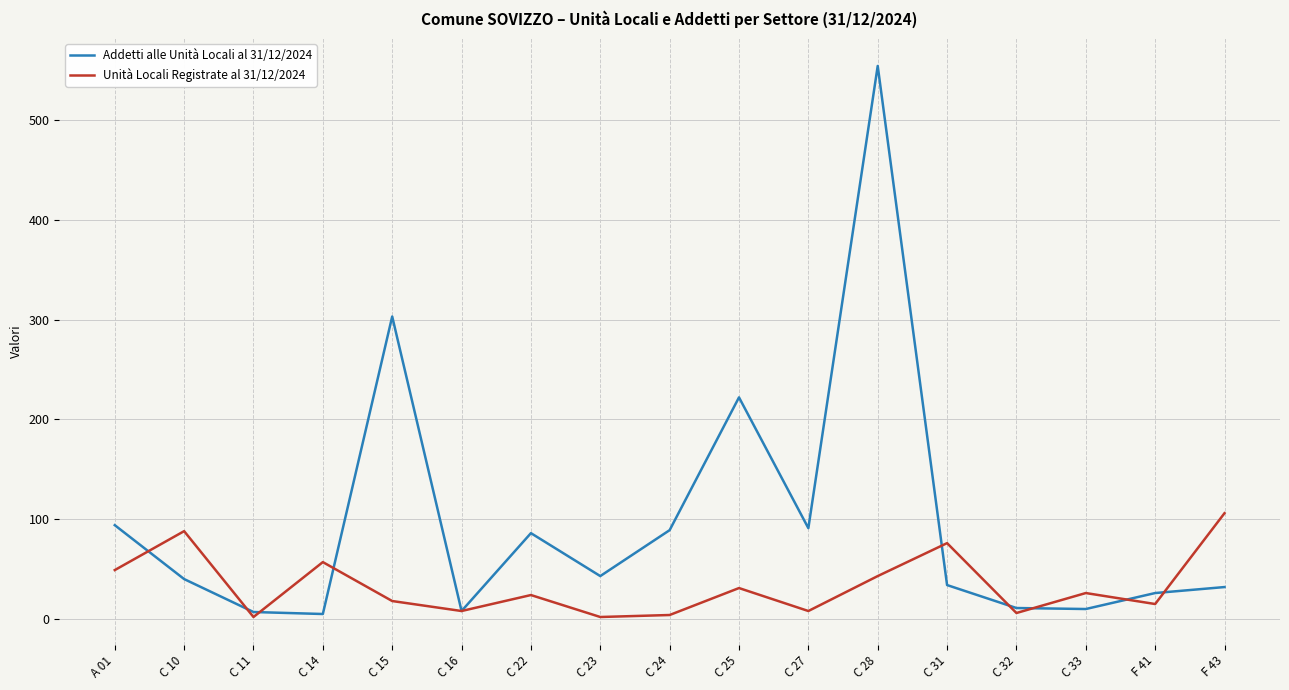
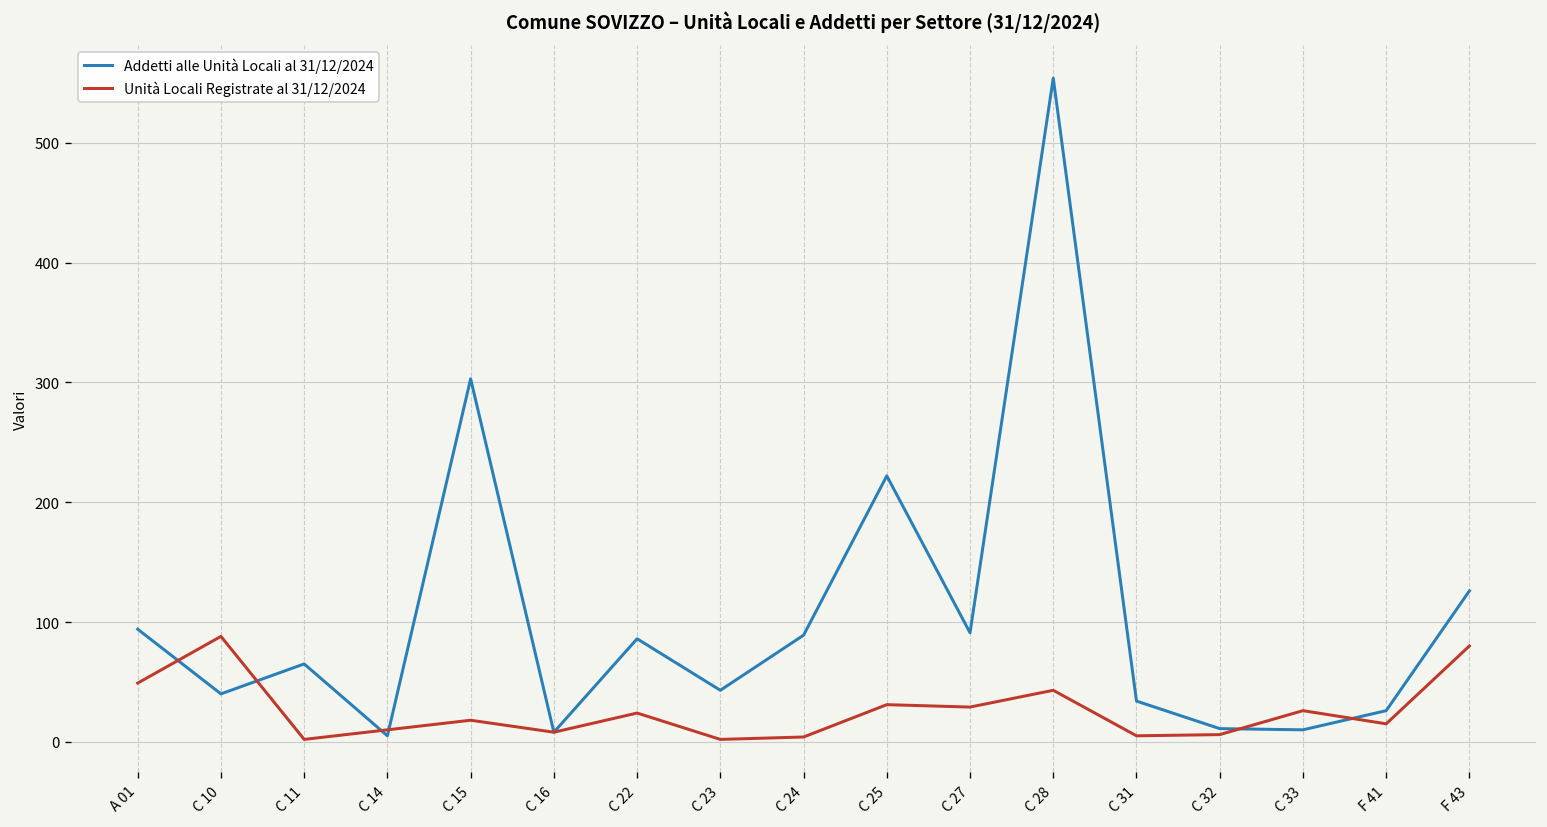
Addetti alle Unità Locali al 31/12/2024, C 11: 10 -> 70
Unità Locali Registrate al 31/12/2024, C 14: 60 -> 10
Unità Locali Registrate al 31/12/2024, C 27: 10 -> 30
Unità Locali Registrate al 31/12/2024, C 31: 80 -> 10
Addetti alle Unità Locali al 31/12/2024, F 43: 30 -> 130
Unità Locali Registrate al 31/12/2024, F 43: 110 -> 80
